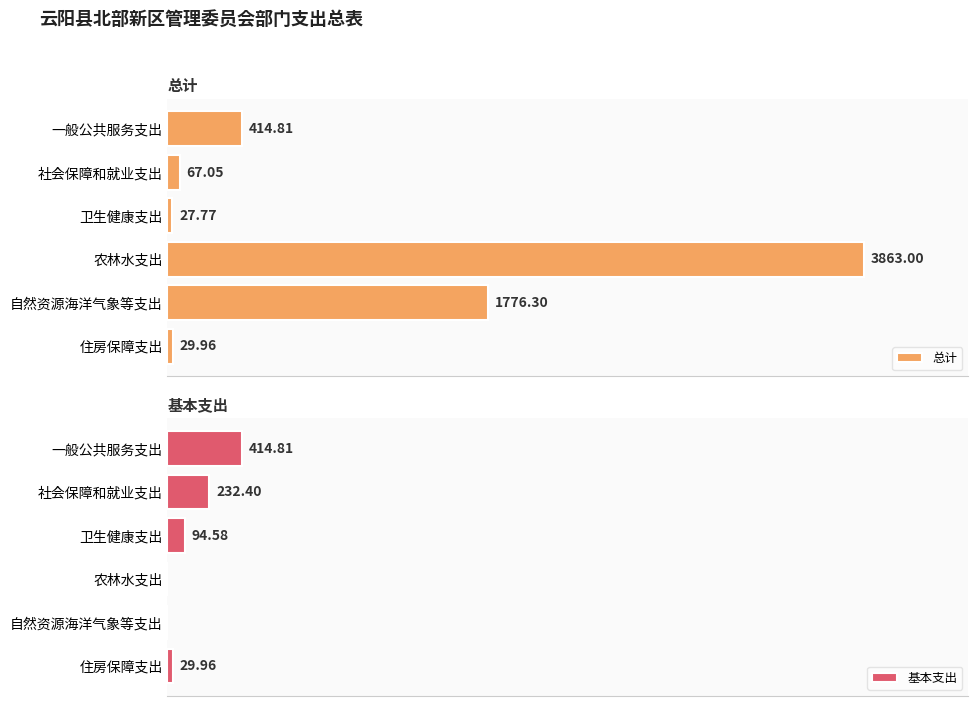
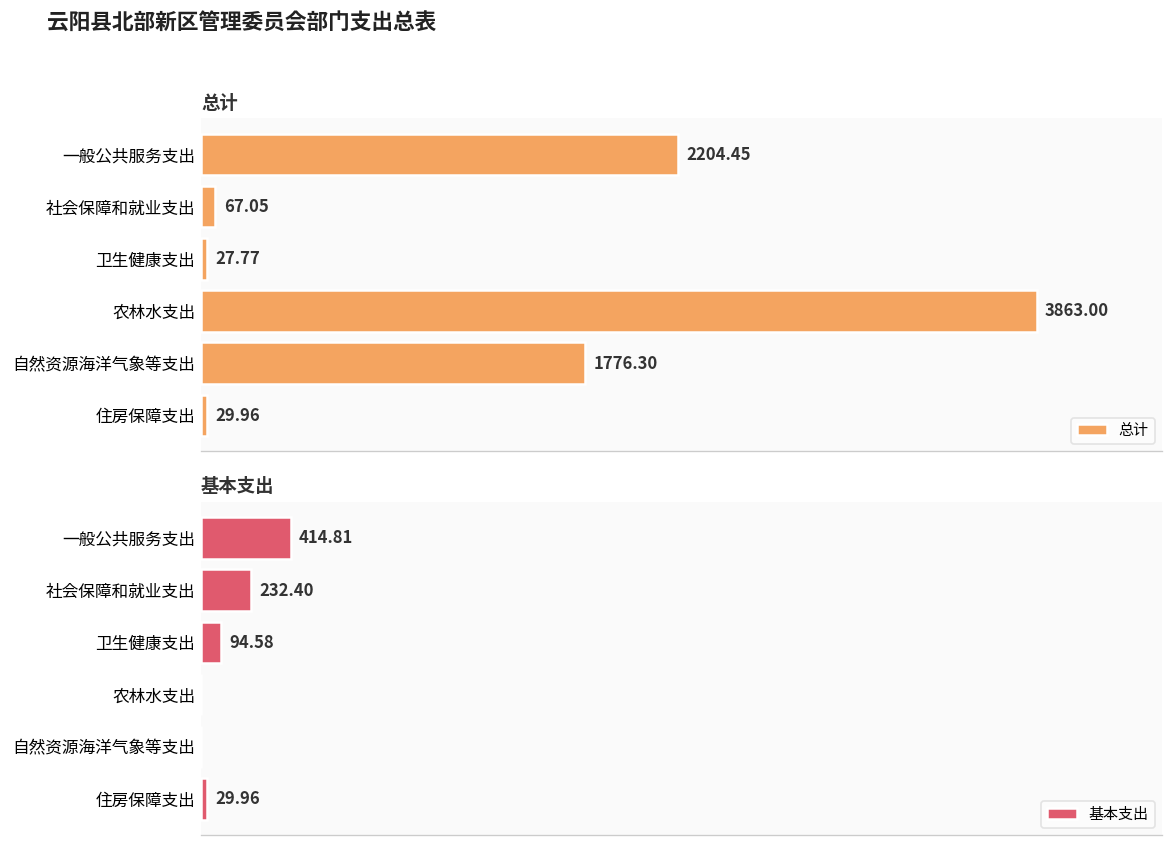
总计, 一般公共服务支出: 414.81 -> 2204.45
